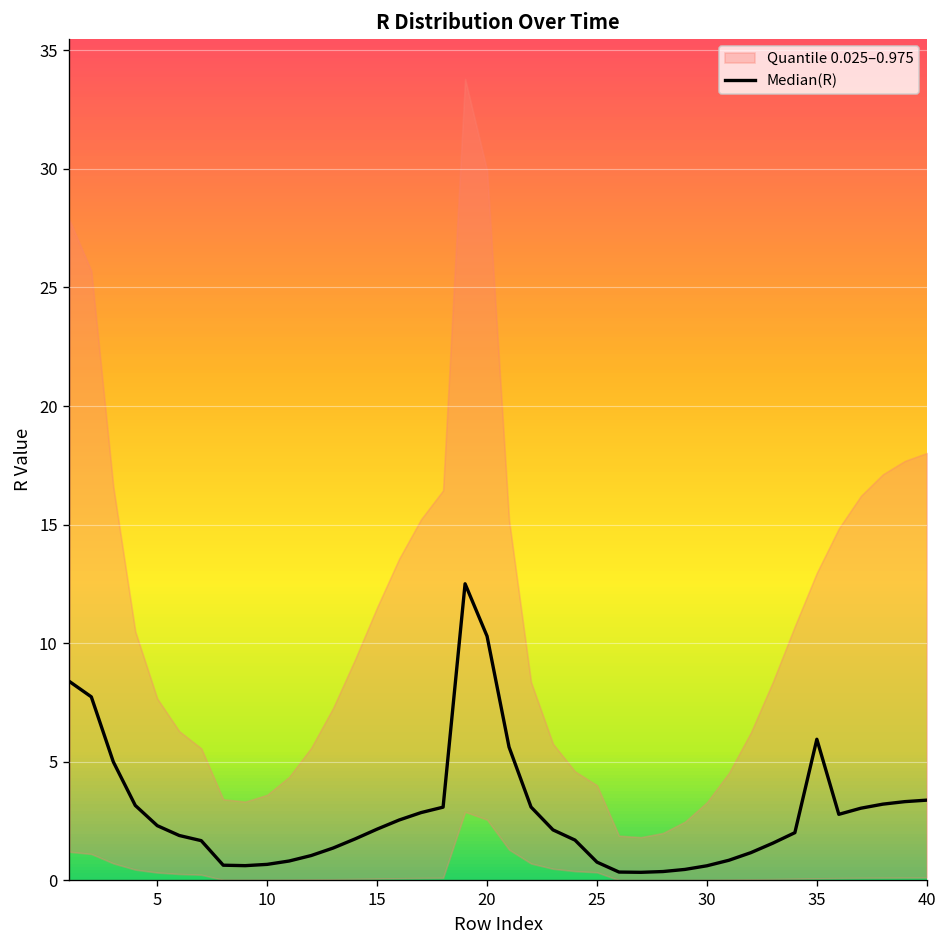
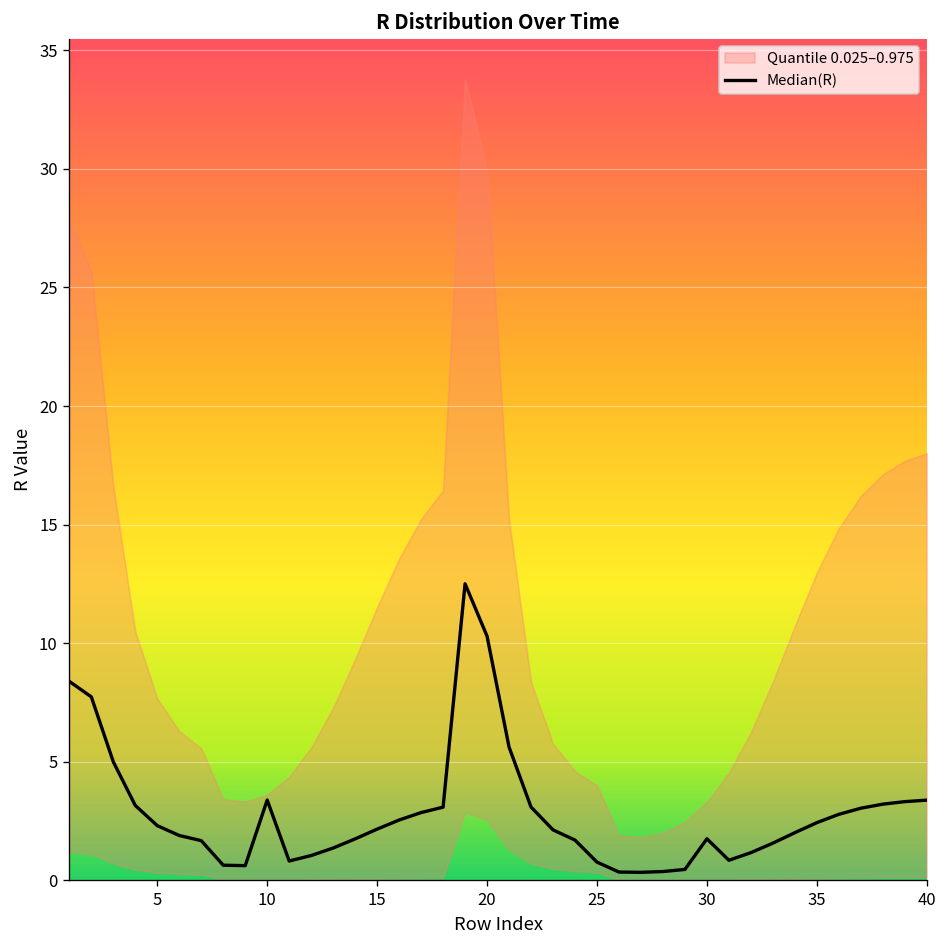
Median(R), 10: 0.7 -> 3.4
Median(R), 30: 0.6 -> 1.8
Median(R), 35: 6.0 -> 2.4
